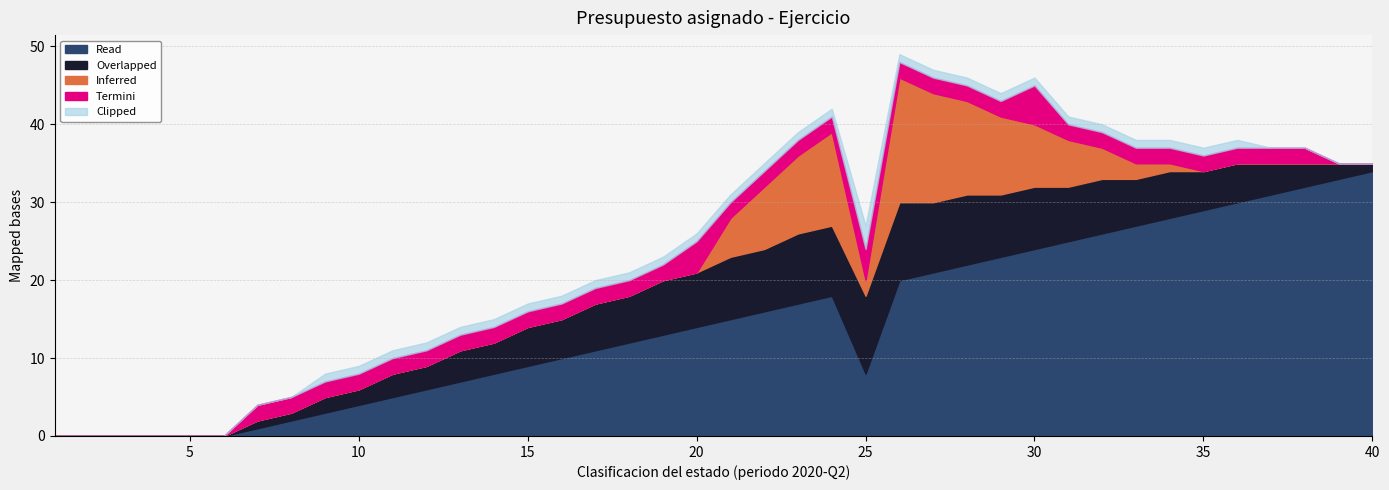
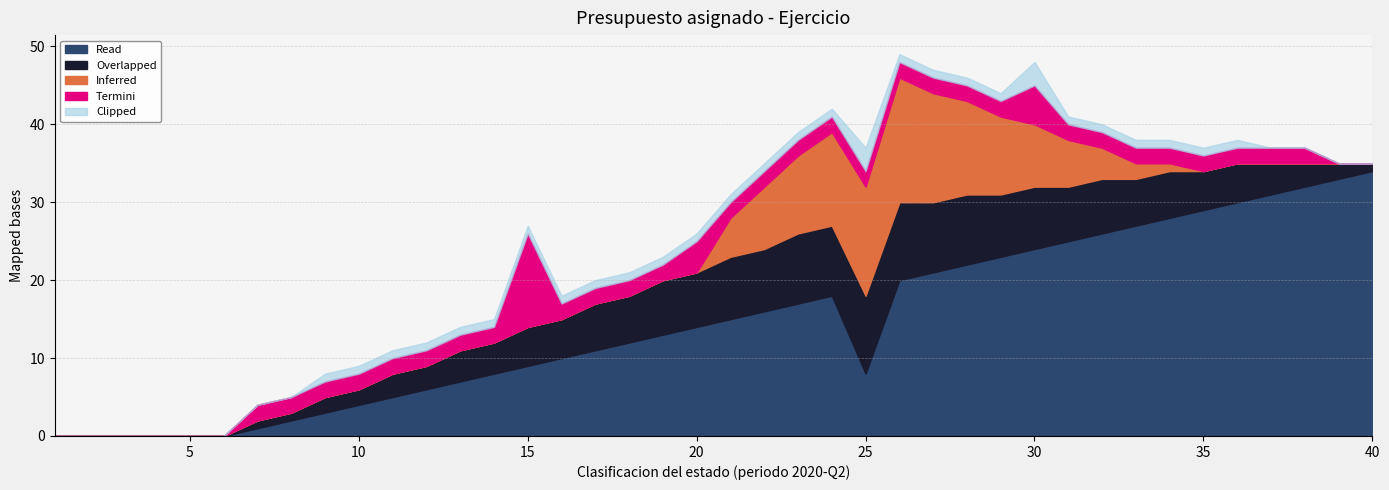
Termini, 15: 2 -> 12
Inferred, 25: 2 -> 14
Termini, 25: 4 -> 2
Clipped, 30: 1 -> 3
